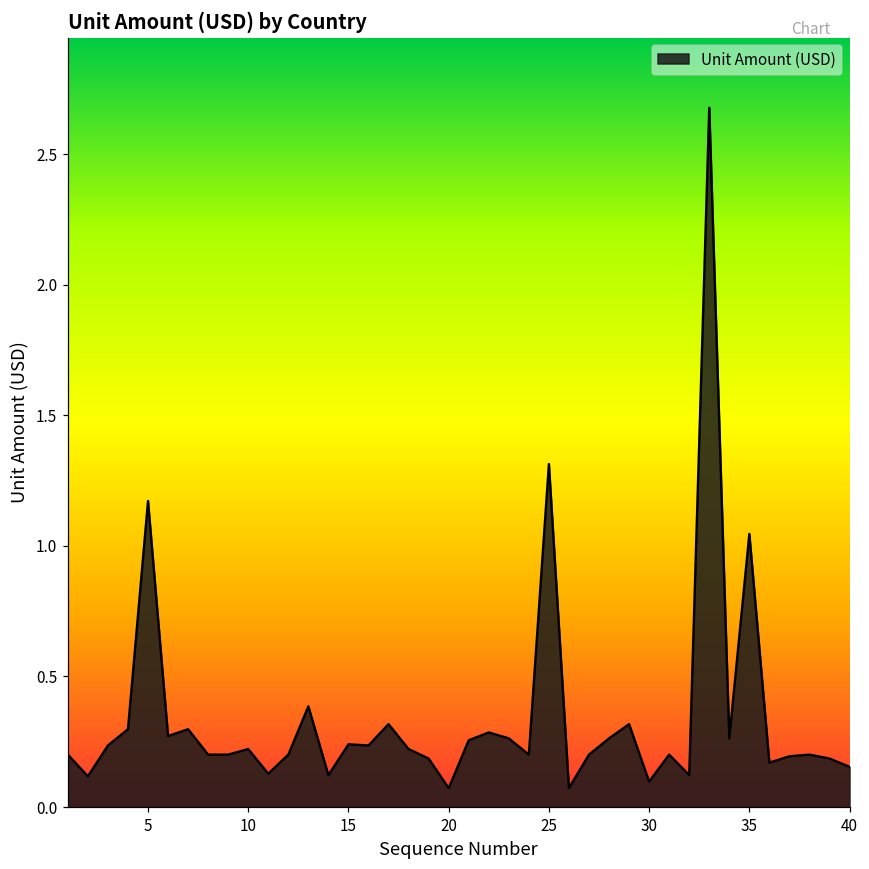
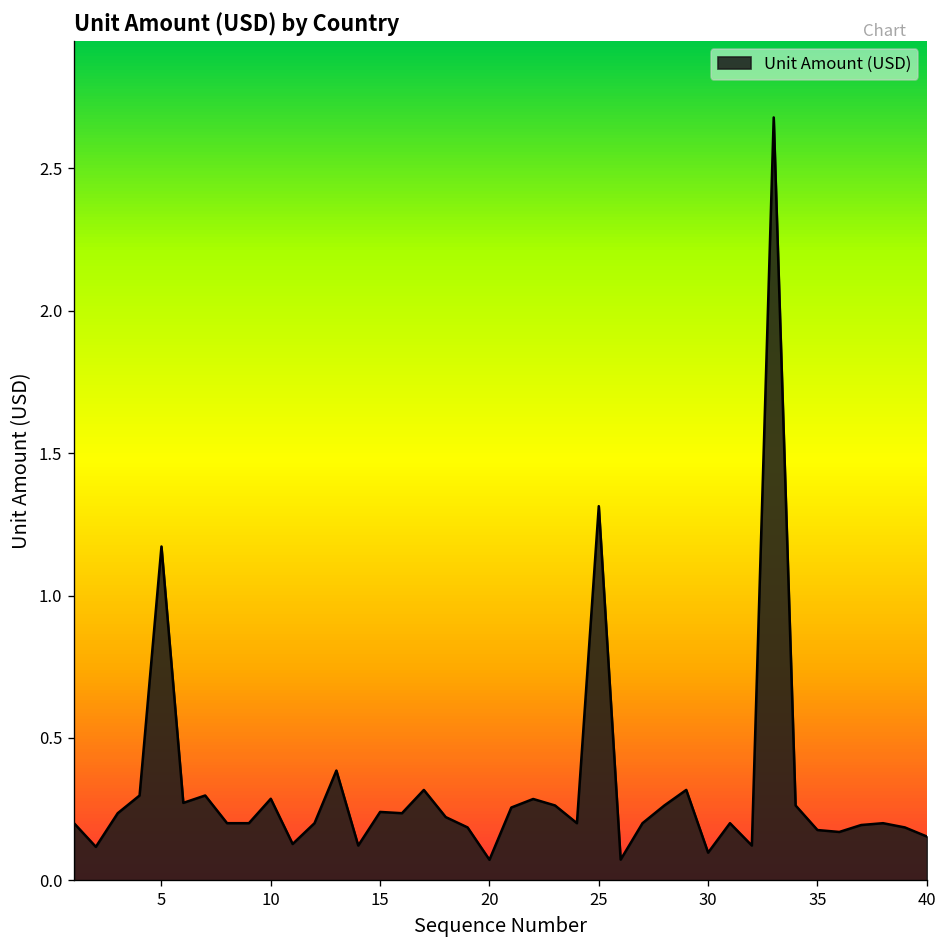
10: 0.22 -> 0.29
35: 1.05 -> 0.18
